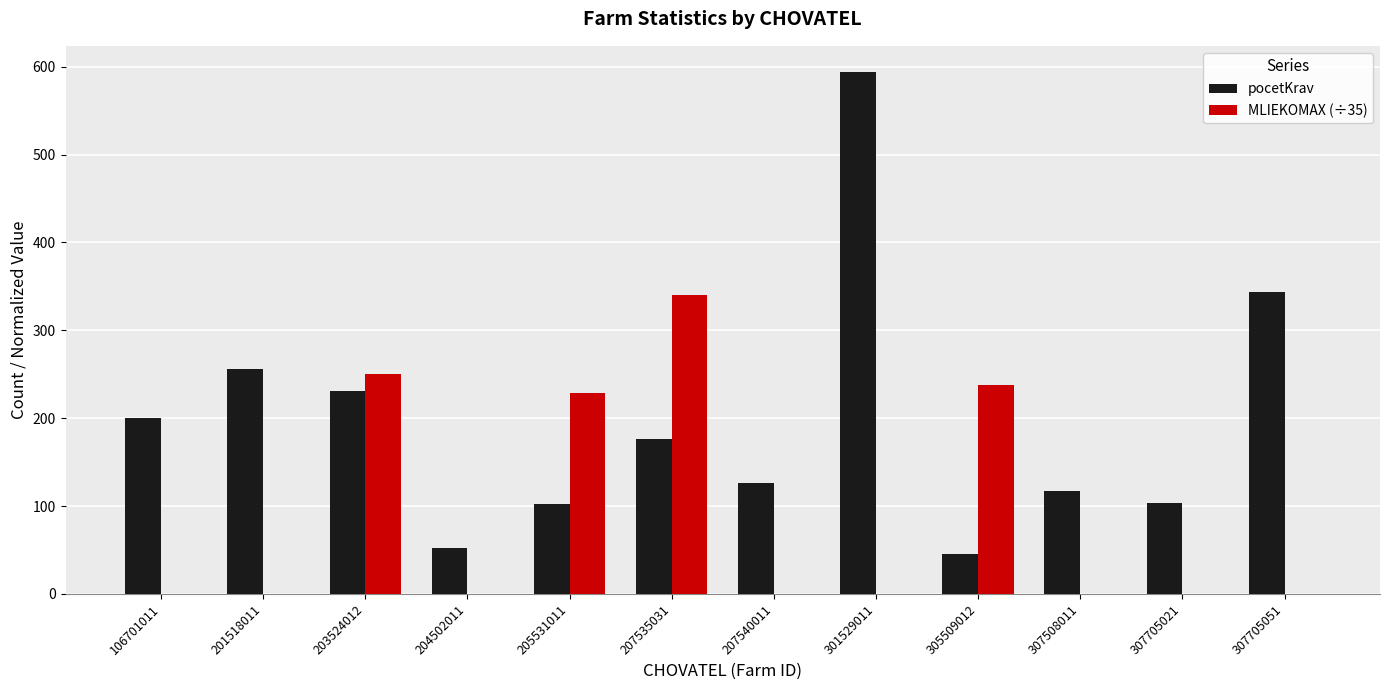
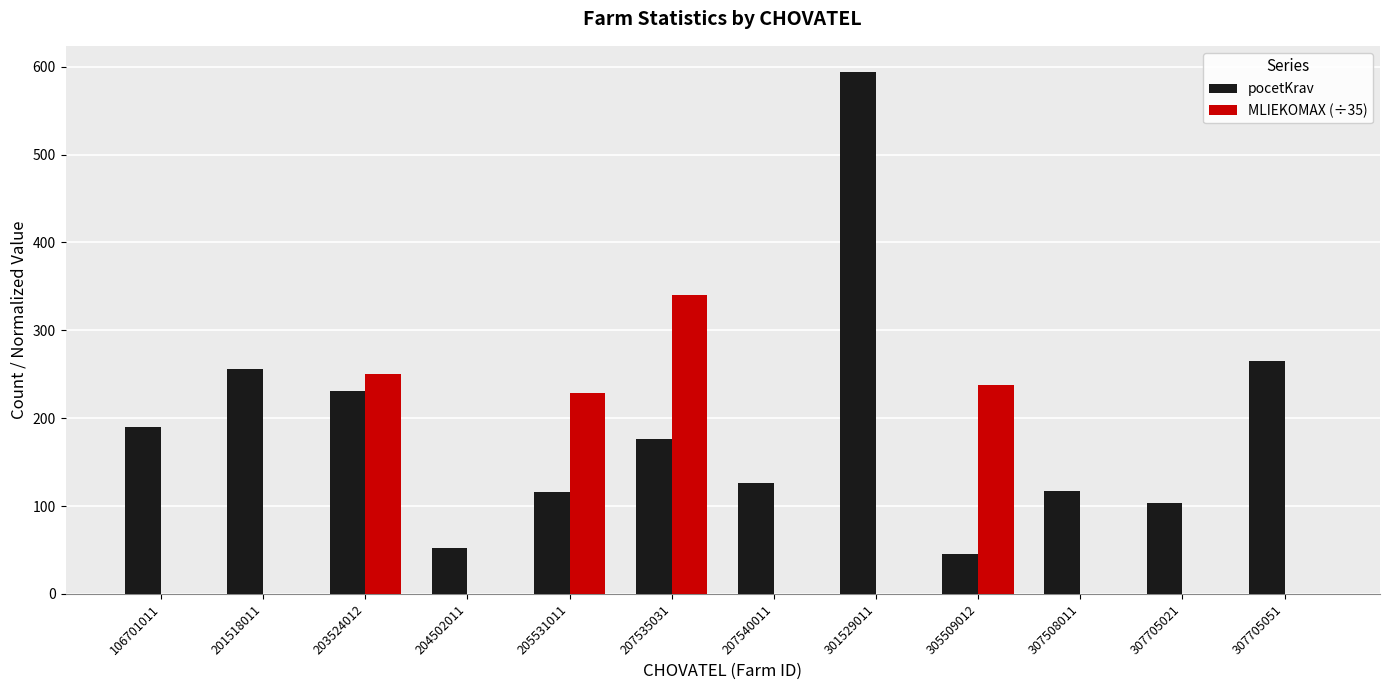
pocetKrav, 106701011: 200 -> 190
pocetKrav, 205531011: 100 -> 120
pocetKrav, 307705051: 340 -> 270
